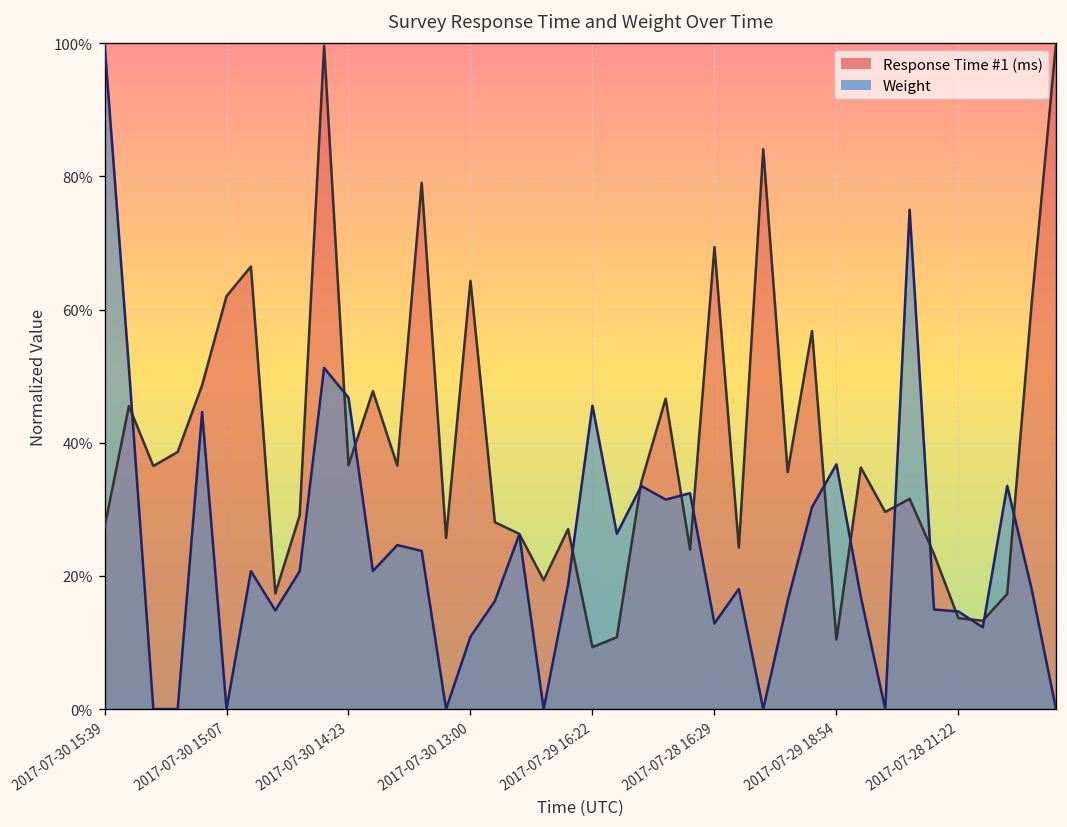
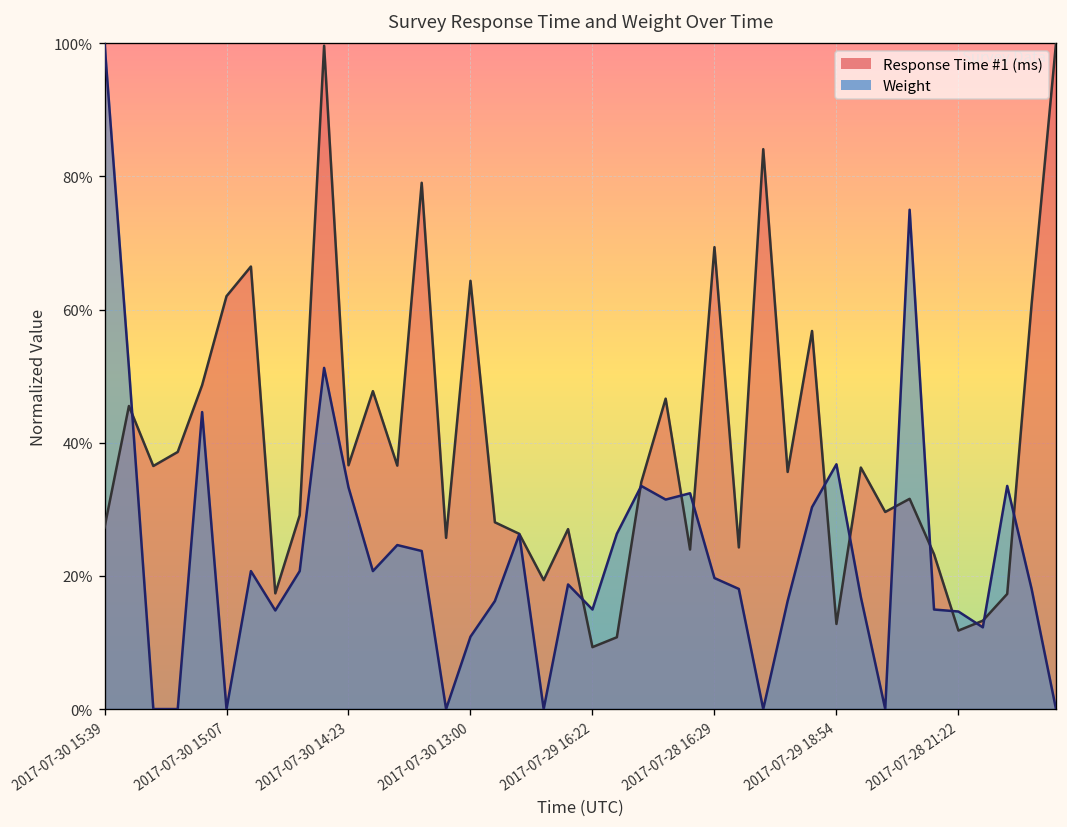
Weight, 2017-07-30 14:23: 47% -> 33%
Weight, 2017-07-29 16:22: 46% -> 15%
Weight, 2017-07-28 16:29: 13% -> 20%
Response Time #1 (ms), 2017-07-29 18:54: 10% -> 13%
Response Time #1 (ms), 2017-07-28 21:22: 14% -> 12%
